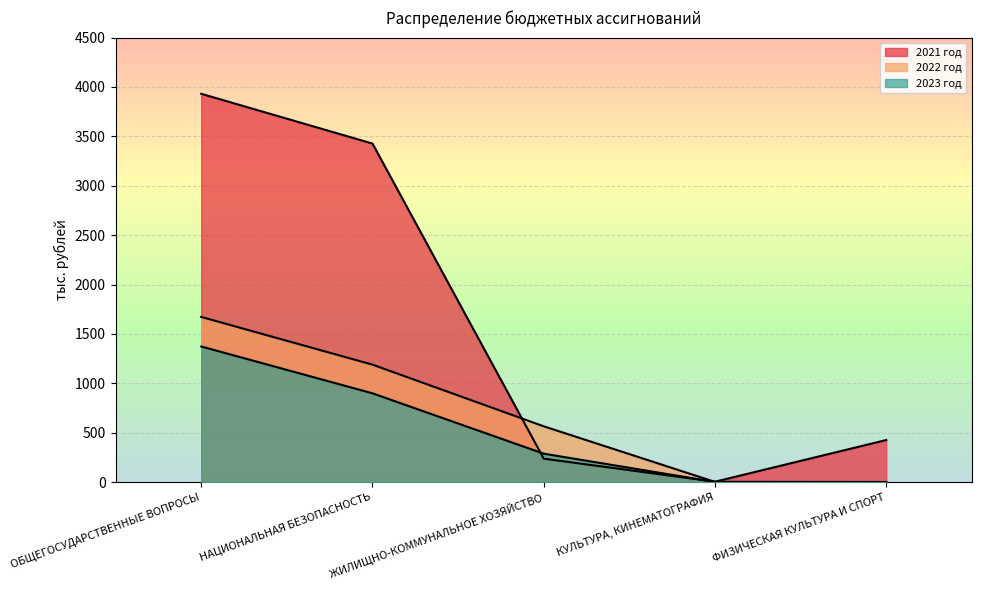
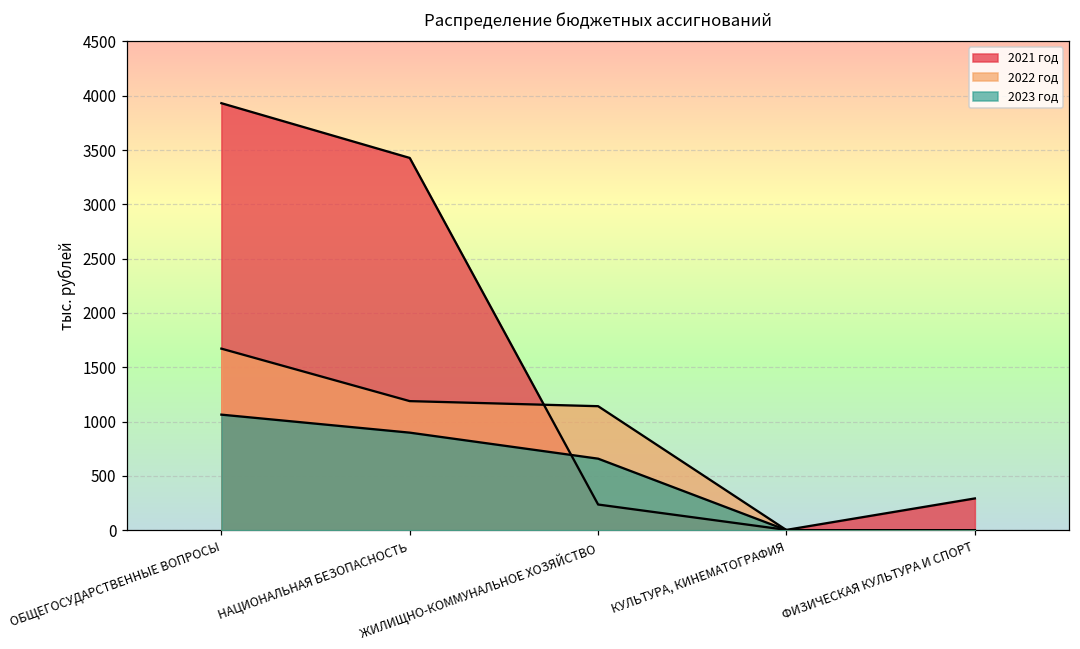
2023 год, ОБЩЕГОСУДАРСТВЕННЫЕ ВОПРОСЫ: 1400 -> 1100
2022 год, ЖИЛИЩНО-КОММУНАЛЬНОЕ ХОЗЯЙСТВО: 600 -> 1100
2023 год, ЖИЛИЩНО-КОММУНАЛЬНОЕ ХОЗЯЙСТВО: 300 -> 700
2021 год, ФИЗИЧЕСКАЯ КУЛЬТУРА И СПОРТ: 400 -> 300
